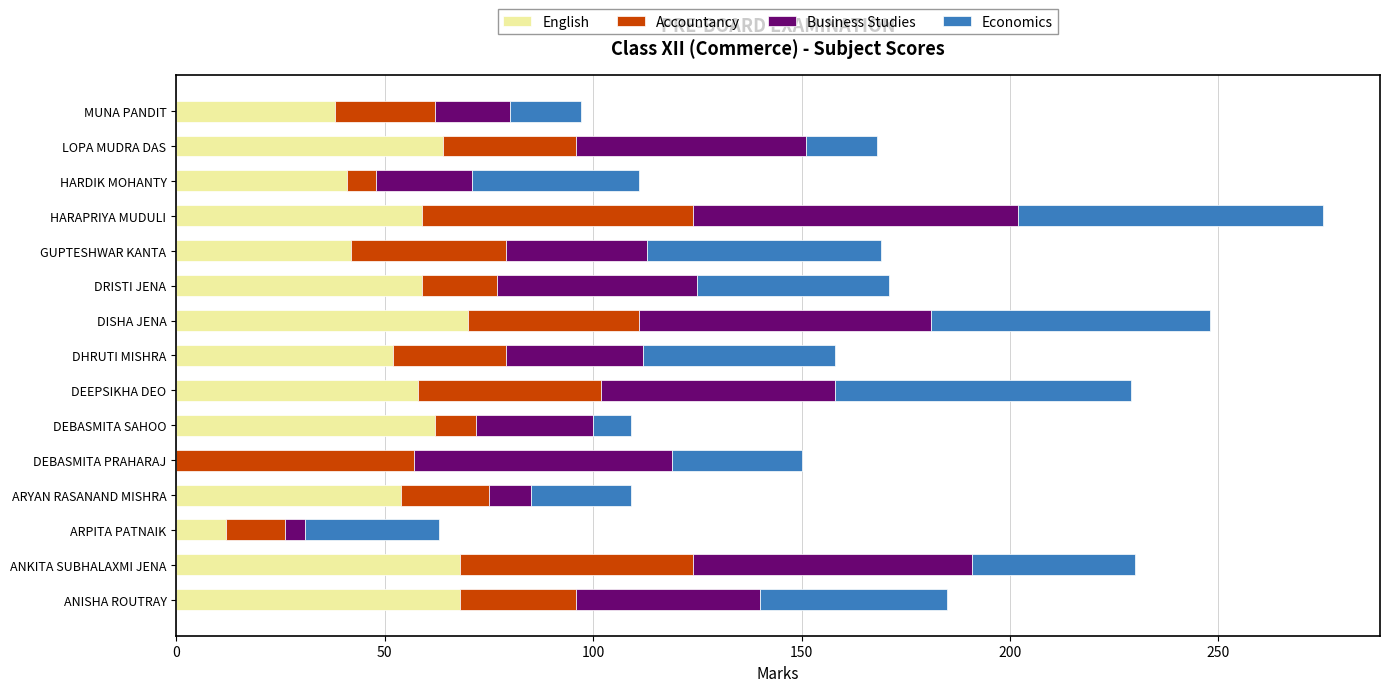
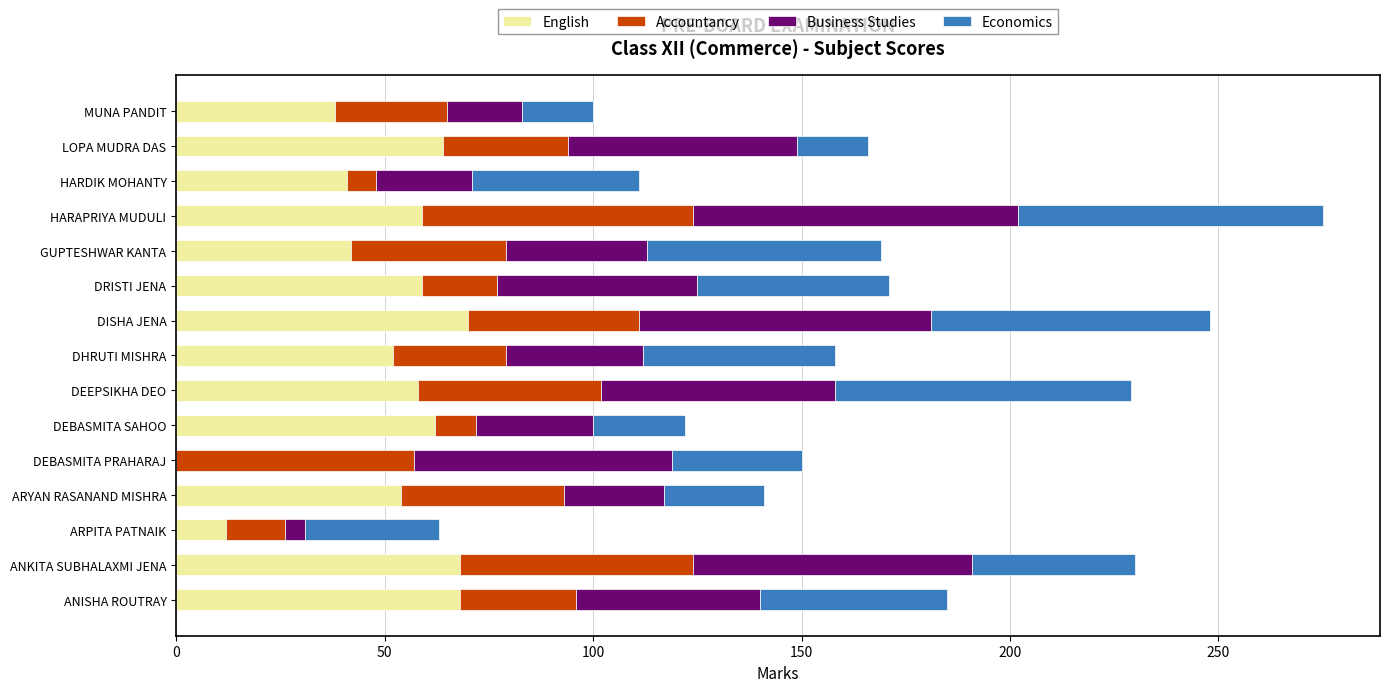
Accountancy, MUNA PANDIT: 24 -> 27
Accountancy, LOPA MUDRA DAS: 32 -> 30
Economics, DEBASMITA SAHOO: 9 -> 22
Accountancy, ARYAN RASANAND MISHRA: 21 -> 39
Business Studies, ARYAN RASANAND MISHRA: 10 -> 24
